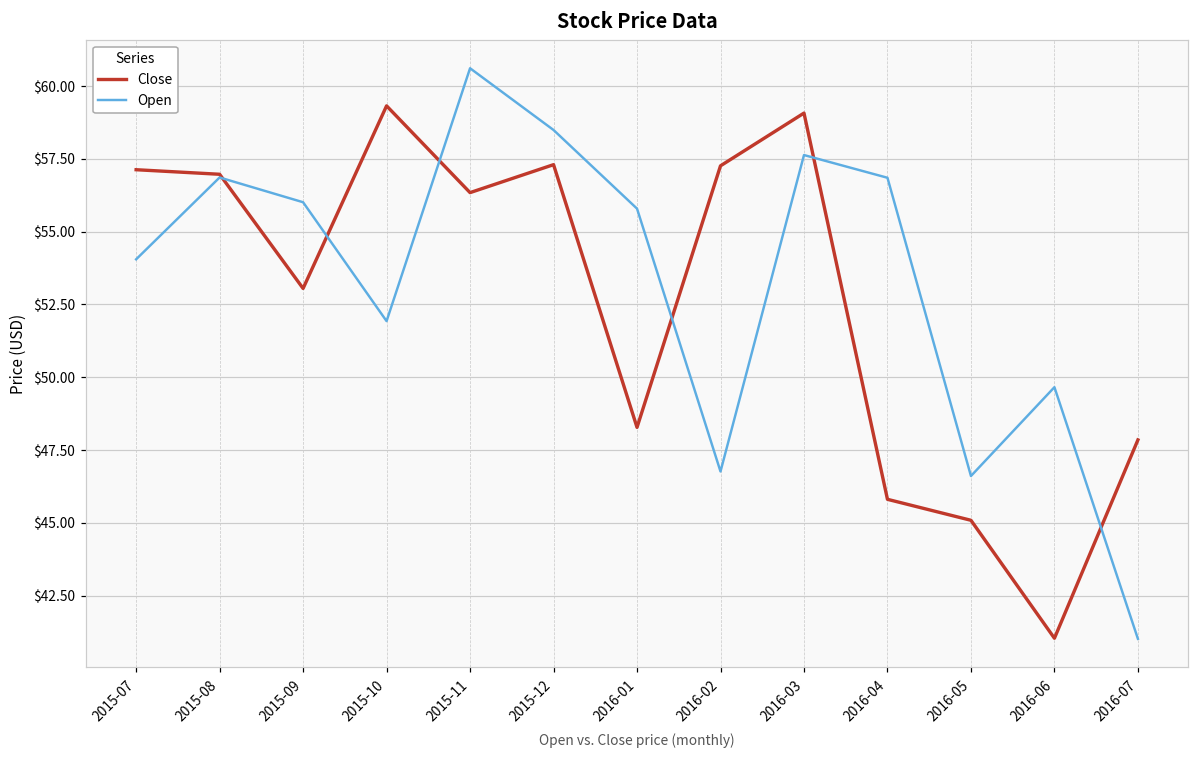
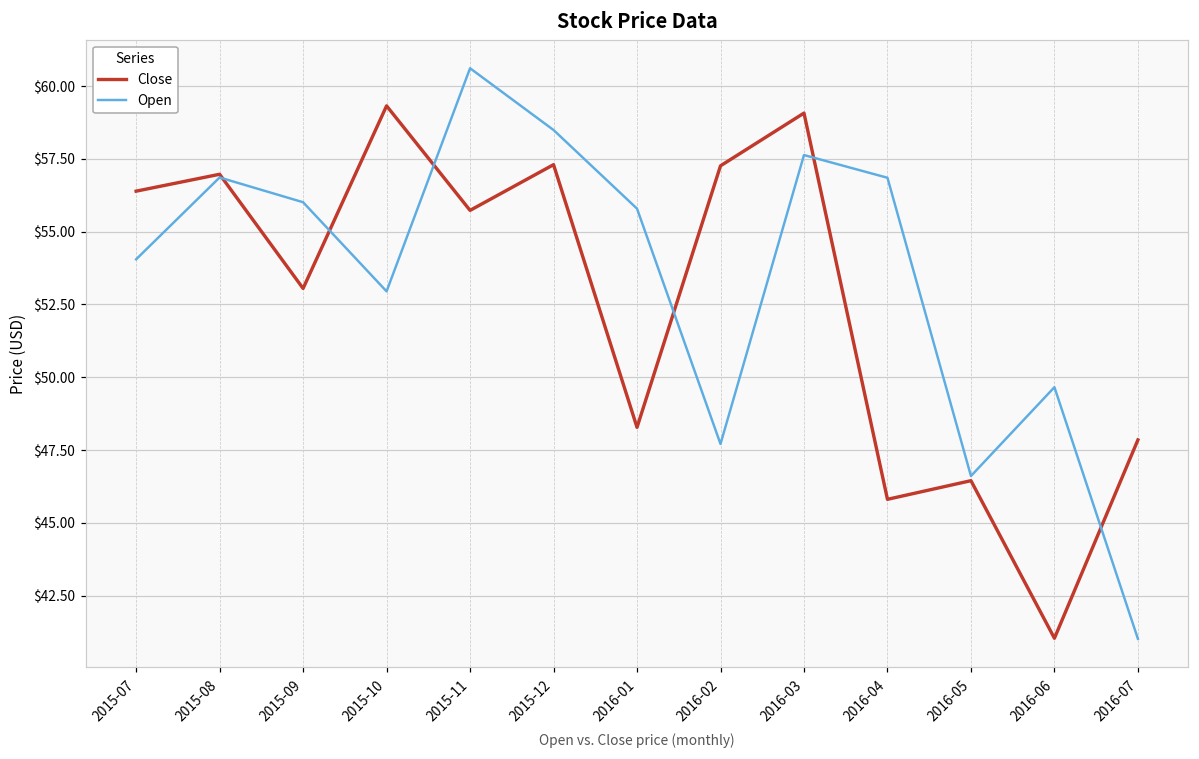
Close, 2015-07: $57.1 -> $56.4
Open, 2015-10: $51.9 -> $53.0
Close, 2015-11: $56.3 -> $55.7
Open, 2016-02: $46.8 -> $47.7
Close, 2016-05: $45.1 -> $46.5
